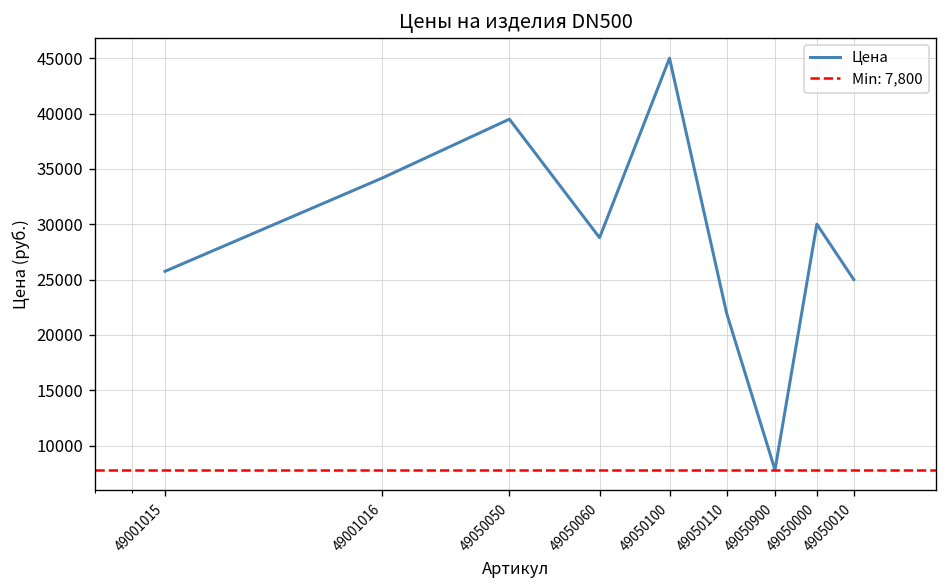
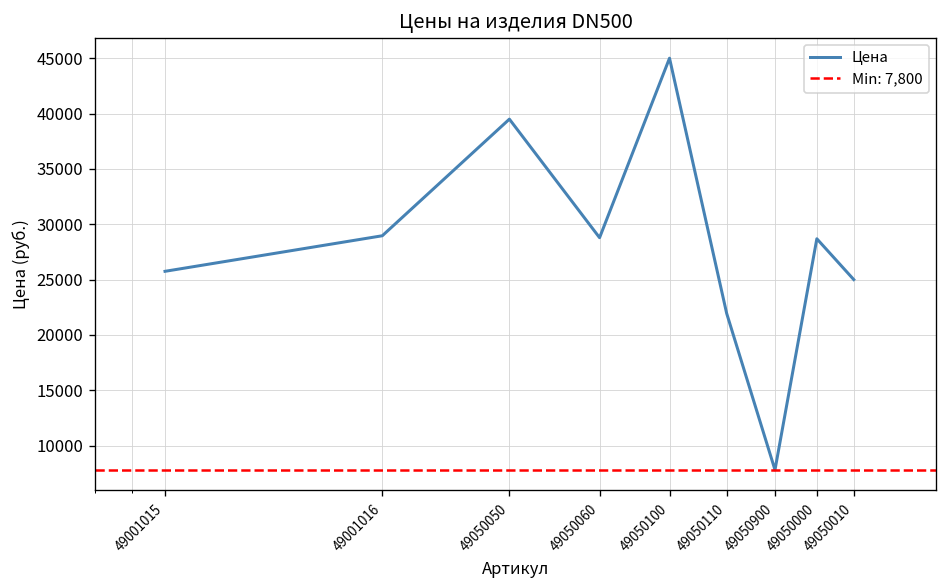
49001016: 34000 -> 29000
49050000: 30000 -> 29000
